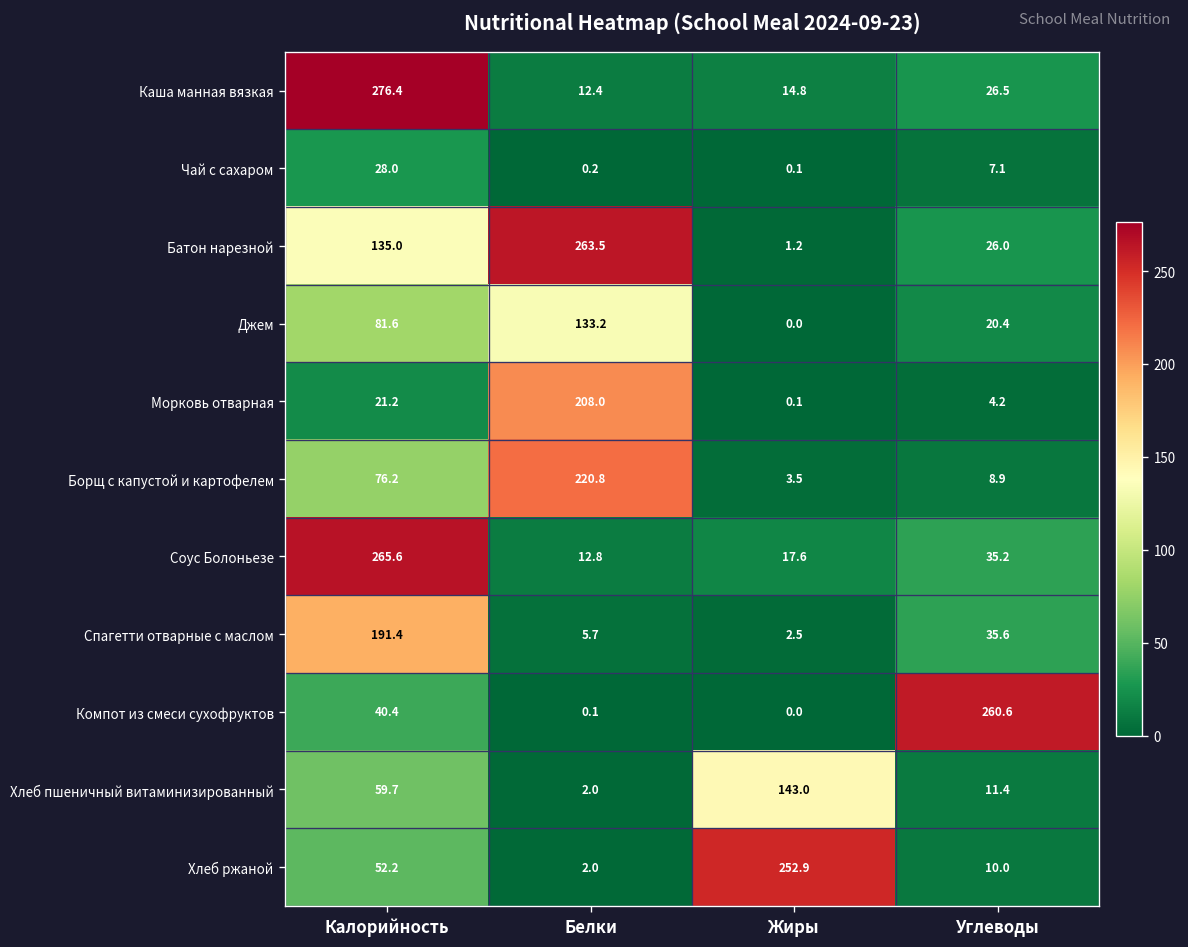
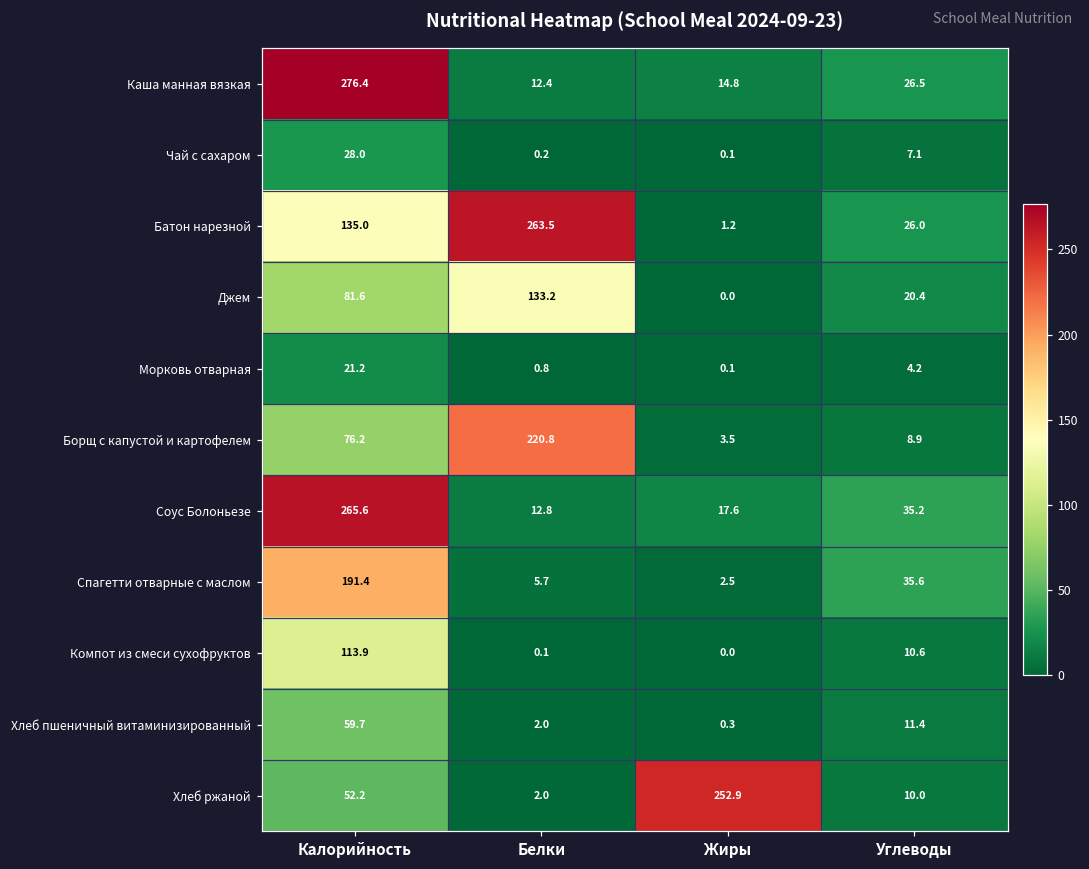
Морковь отварная, Белки: 208.0 -> 0.8
Компот из смеси сухофруктов, Калорийность: 40.4 -> 113.9
Компот из смеси сухофруктов, Углеводы: 260.6 -> 10.6
Хлеб пшеничный витаминизированный, Жиры: 143.0 -> 0.3
